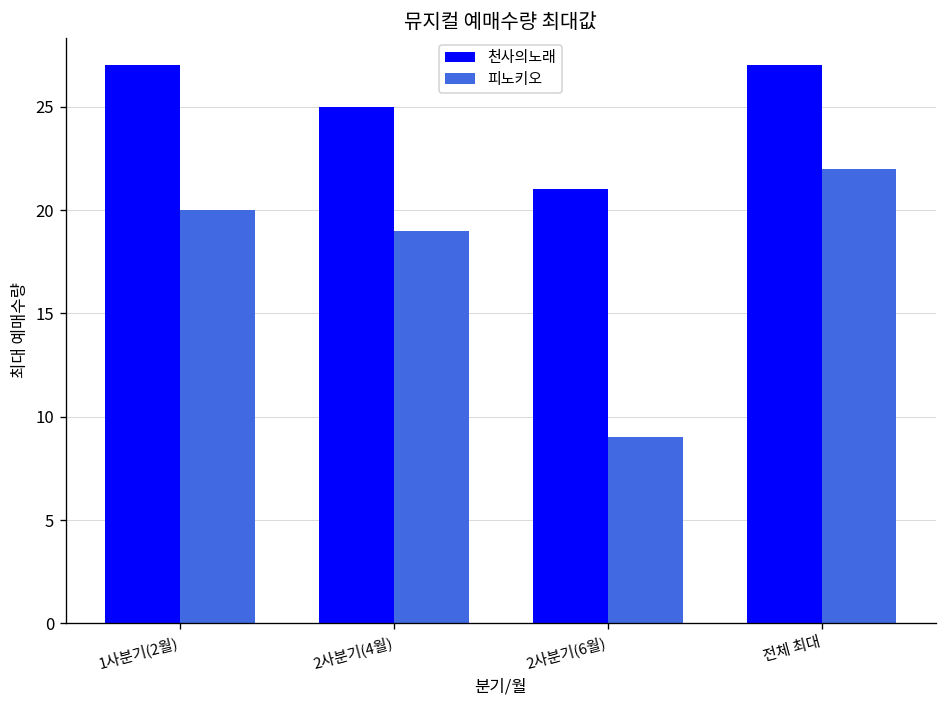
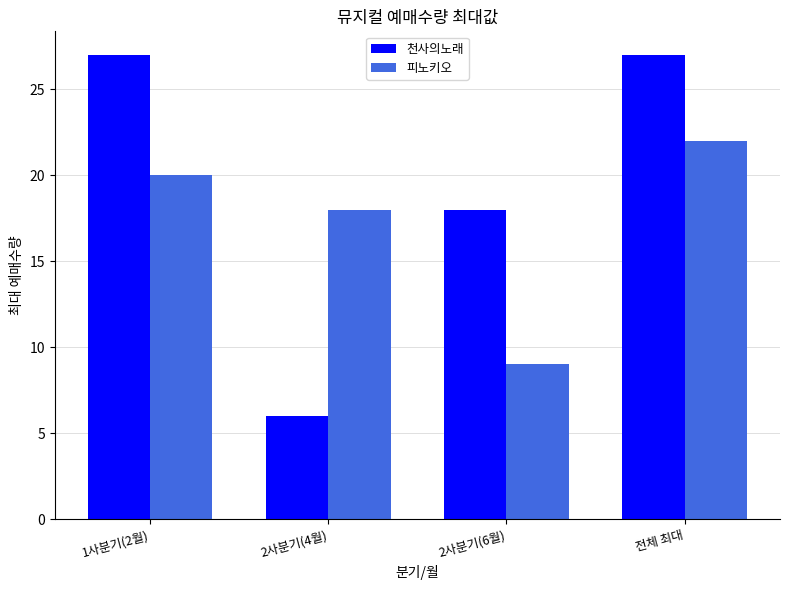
천사의노래, 2사분기(4월): 25 -> 6
피노키오, 2사분기(4월): 19 -> 18
천사의노래, 2사분기(6월): 21 -> 18
